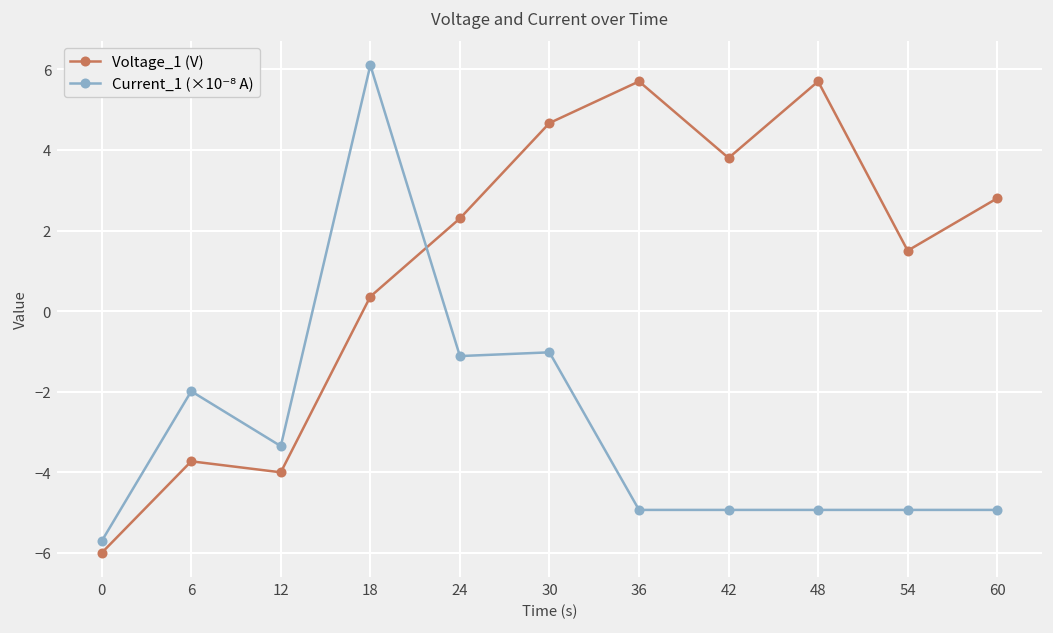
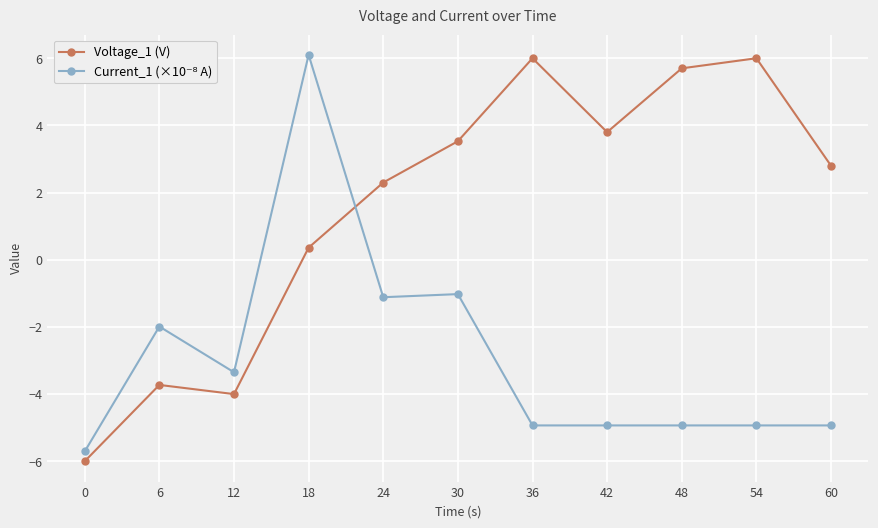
Voltage_1 (V), 30: 4.7 -> 3.5
Voltage_1 (V), 36: 5.7 -> 6.0
Voltage_1 (V), 54: 1.5 -> 6.0
